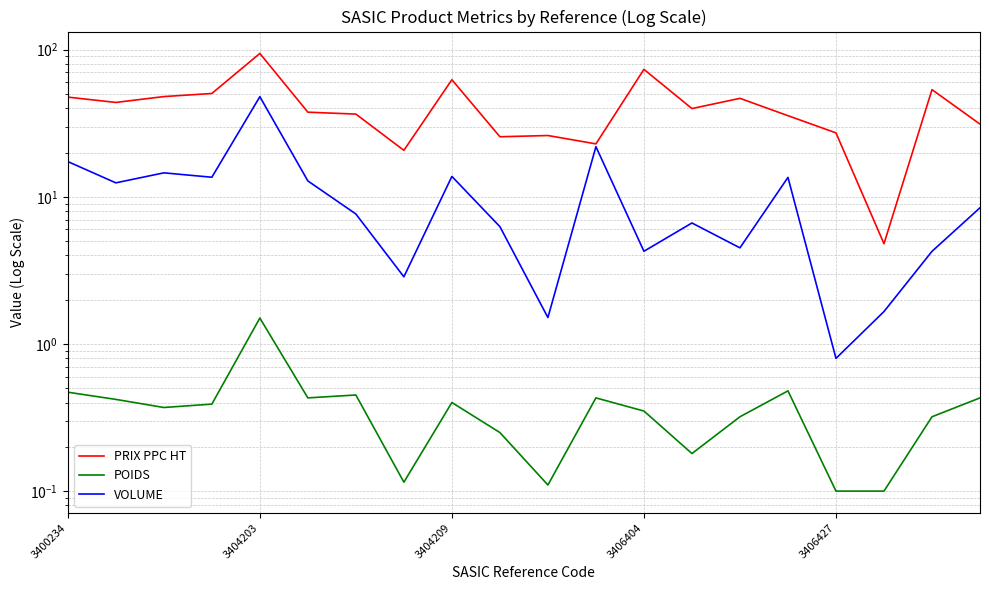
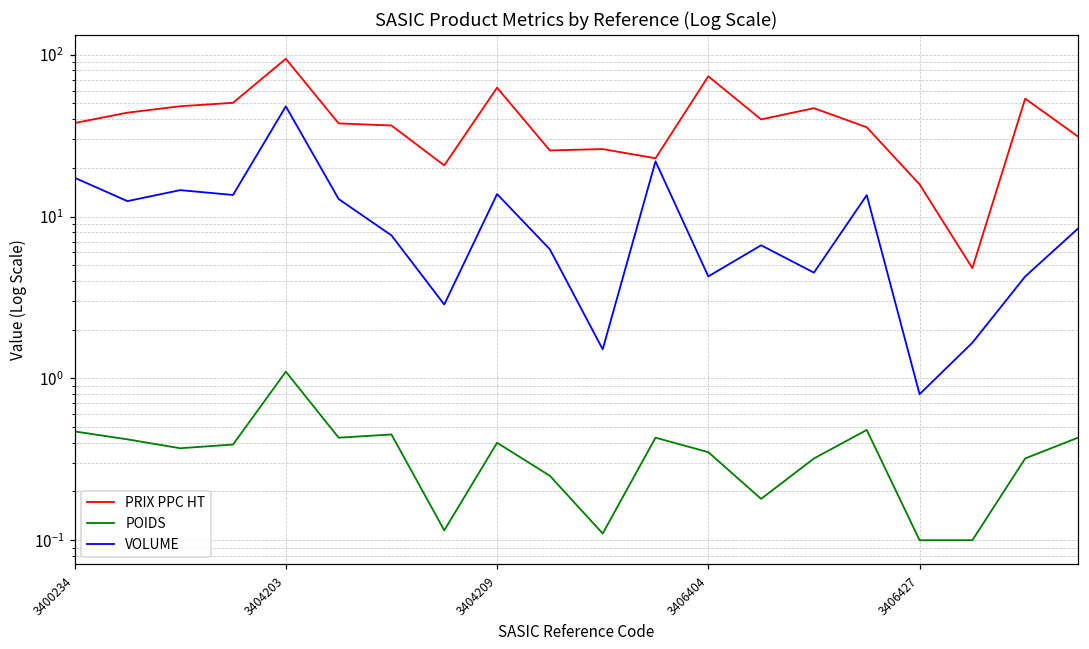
PRIX PPC HT, 3400234: 48 -> 38
POIDS, 3404203: 1.5 -> 1.1
PRIX PPC HT, 3406427: 27 -> 16
